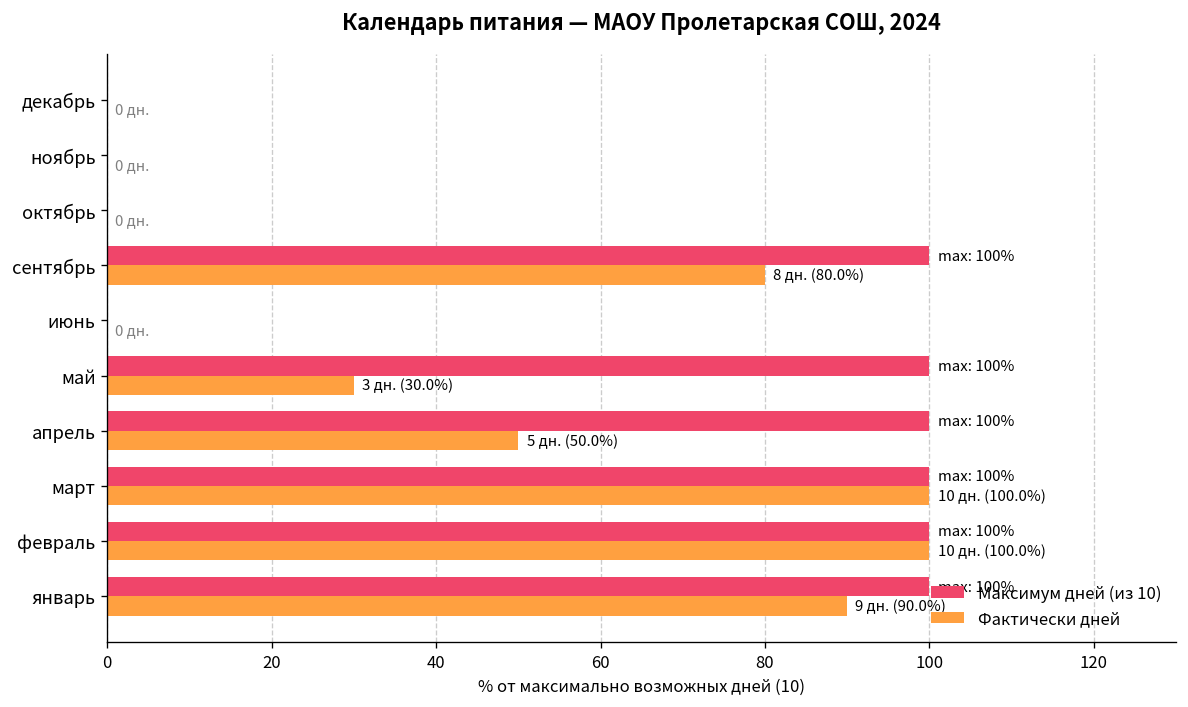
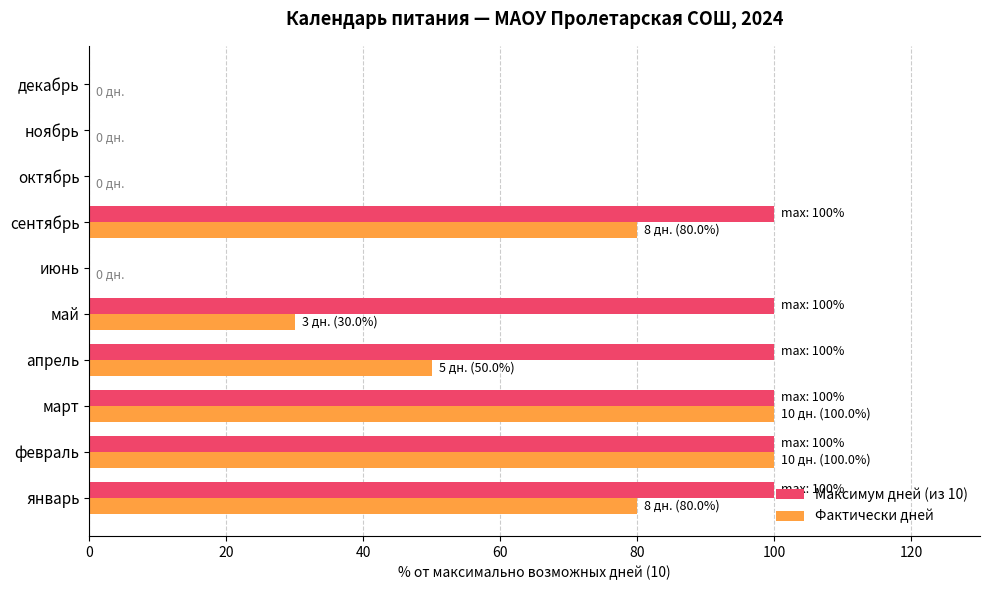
Фактически дней, январь: 9 дн. (90.0%) -> 8 дн. (80.0%)
